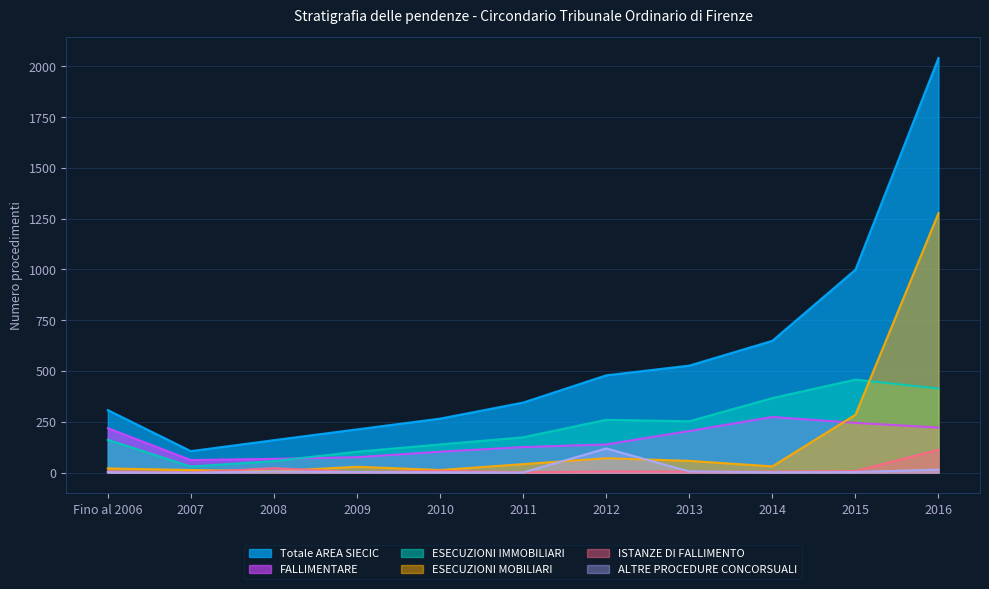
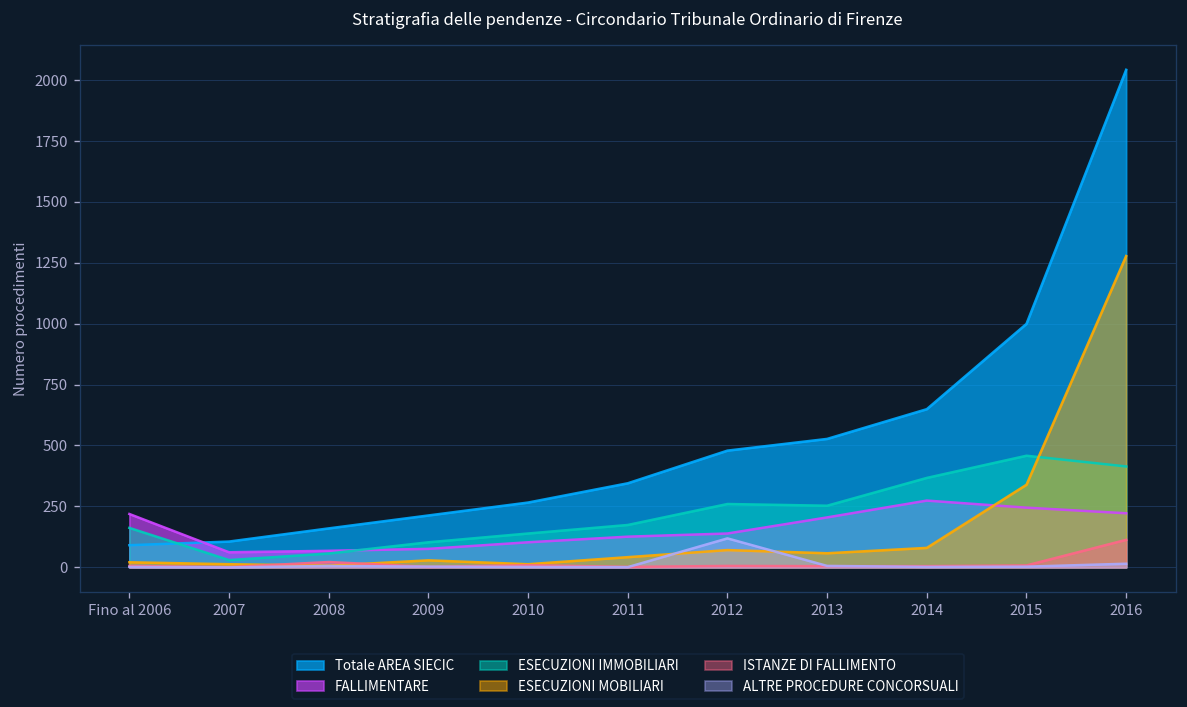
Totale AREA SIECIC, Fino al 2006: 310 -> 90
ESECUZIONI MOBILIARI, 2014: 30 -> 80
ESECUZIONI MOBILIARI, 2015: 290 -> 340
